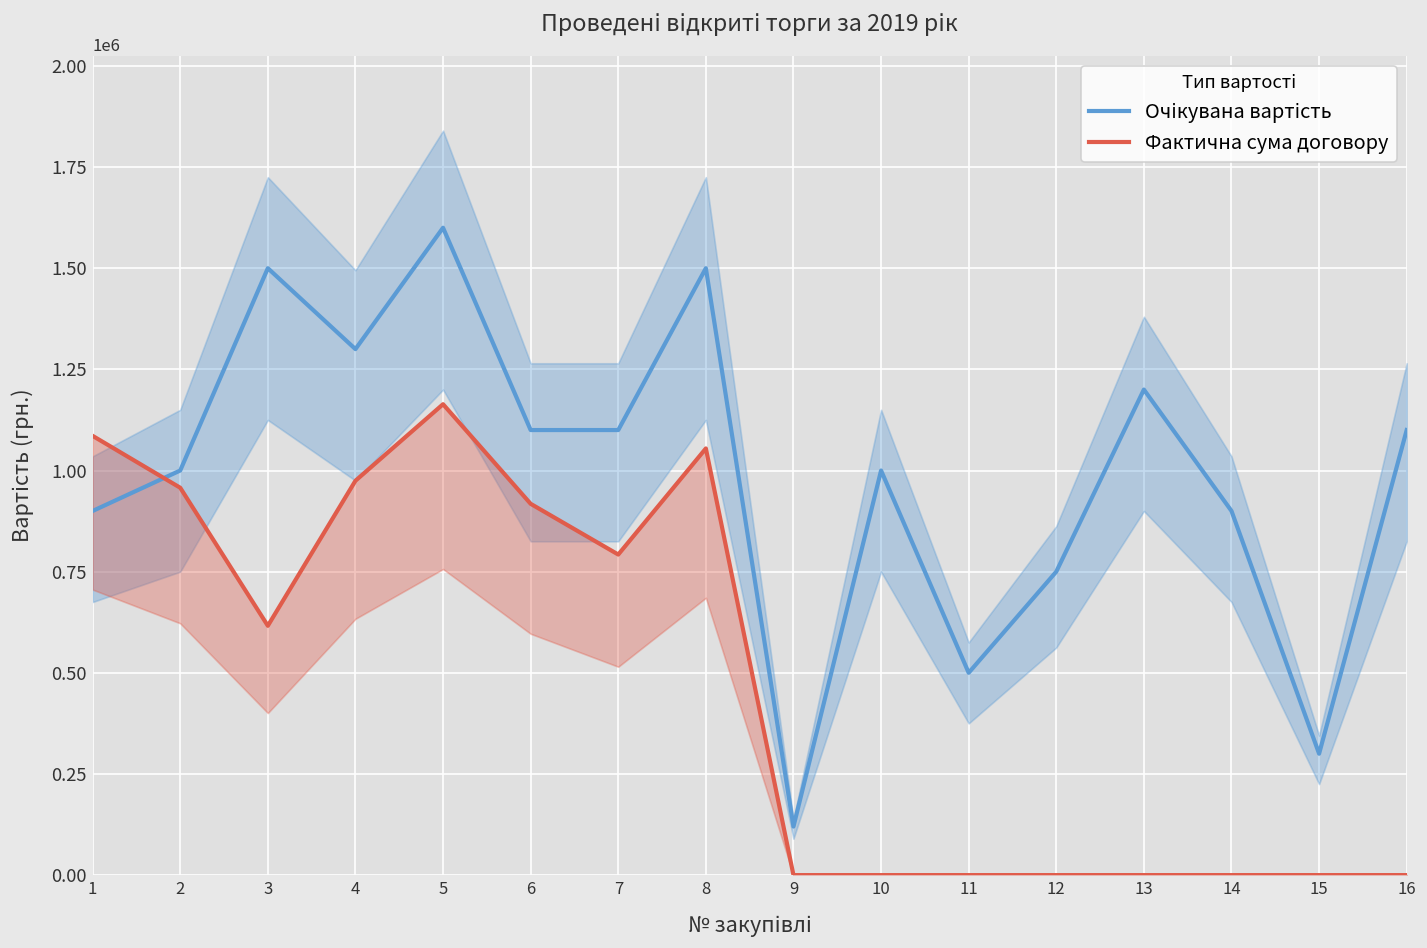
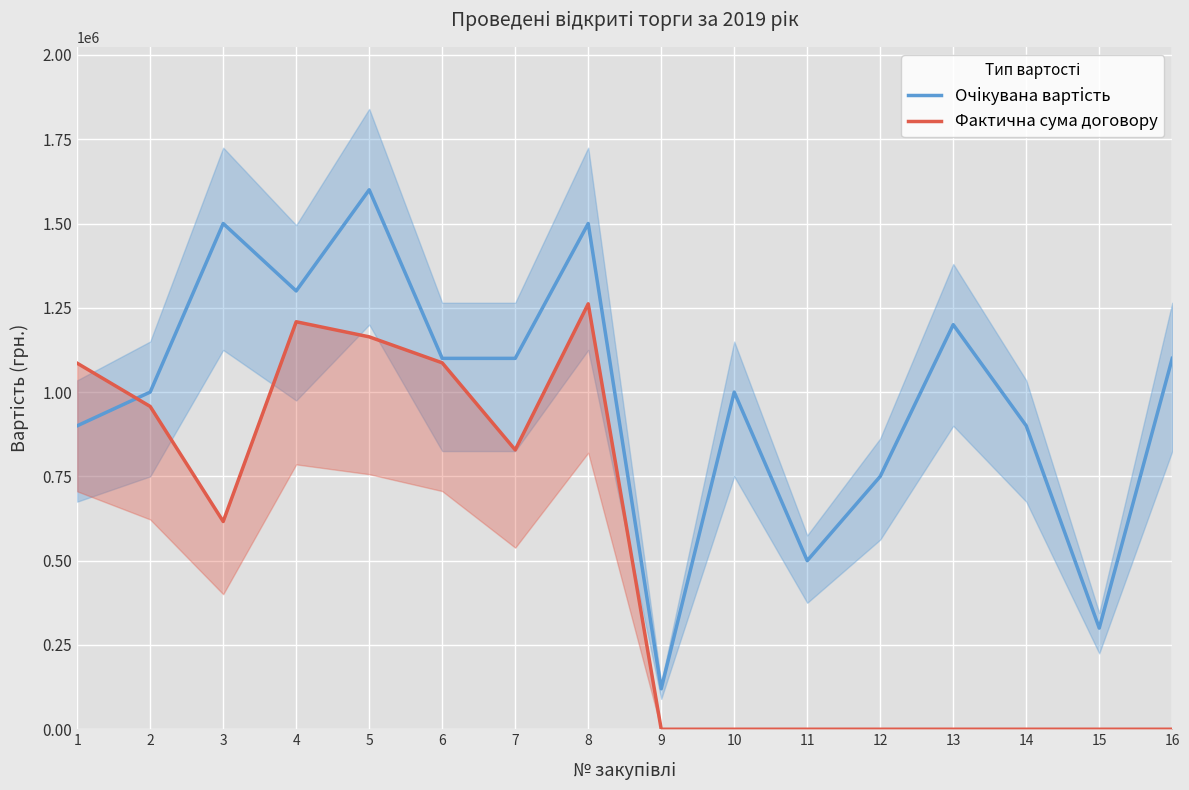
Фактична сума договору, 4: 970000 -> 1210000
Фактична сума договору, 6: 920000 -> 1090000
Фактична сума договору, 7: 790000 -> 830000
Фактична сума договору, 8: 1050000 -> 1260000
